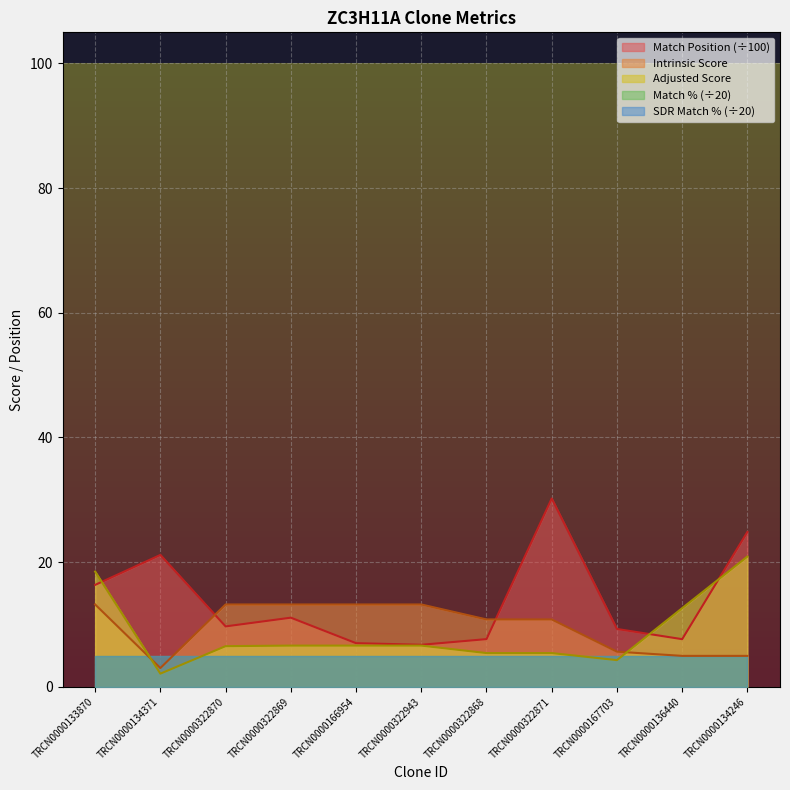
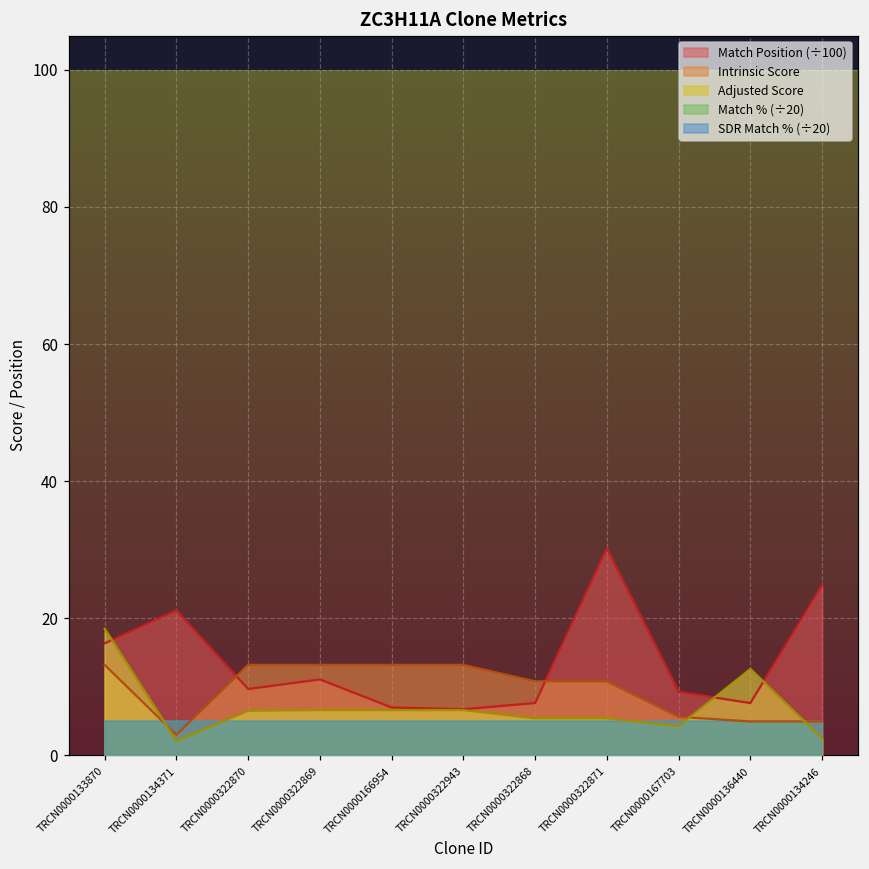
Adjusted Score, TRCN0000134246: 21 -> 2
